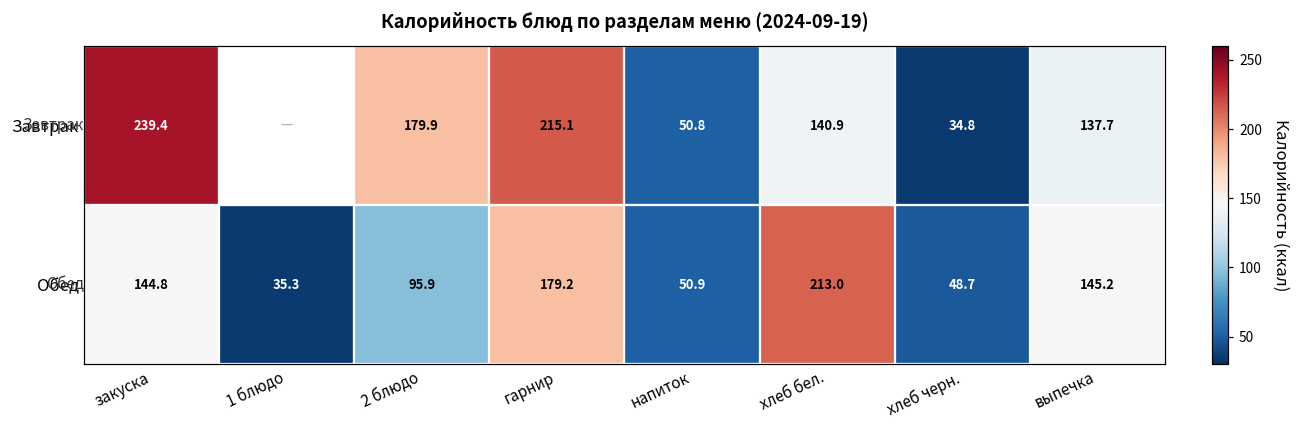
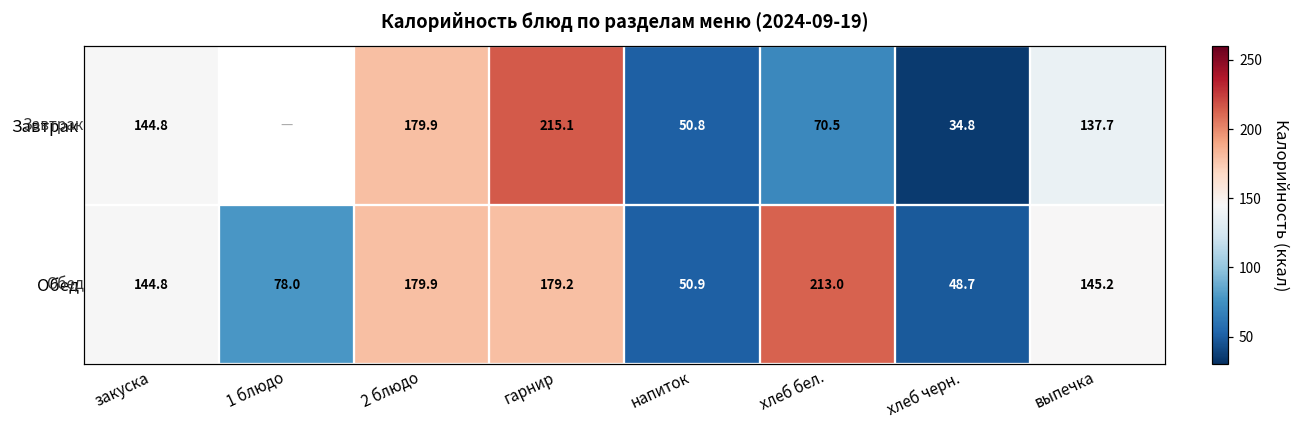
Завтрак, закуска: 239.4 -> 144.8
Завтрак, хлеб бел.: 140.9 -> 70.5
Обед, 1 блюдо: 35.3 -> 78.0
Обед, 2 блюдо: 95.9 -> 179.9
